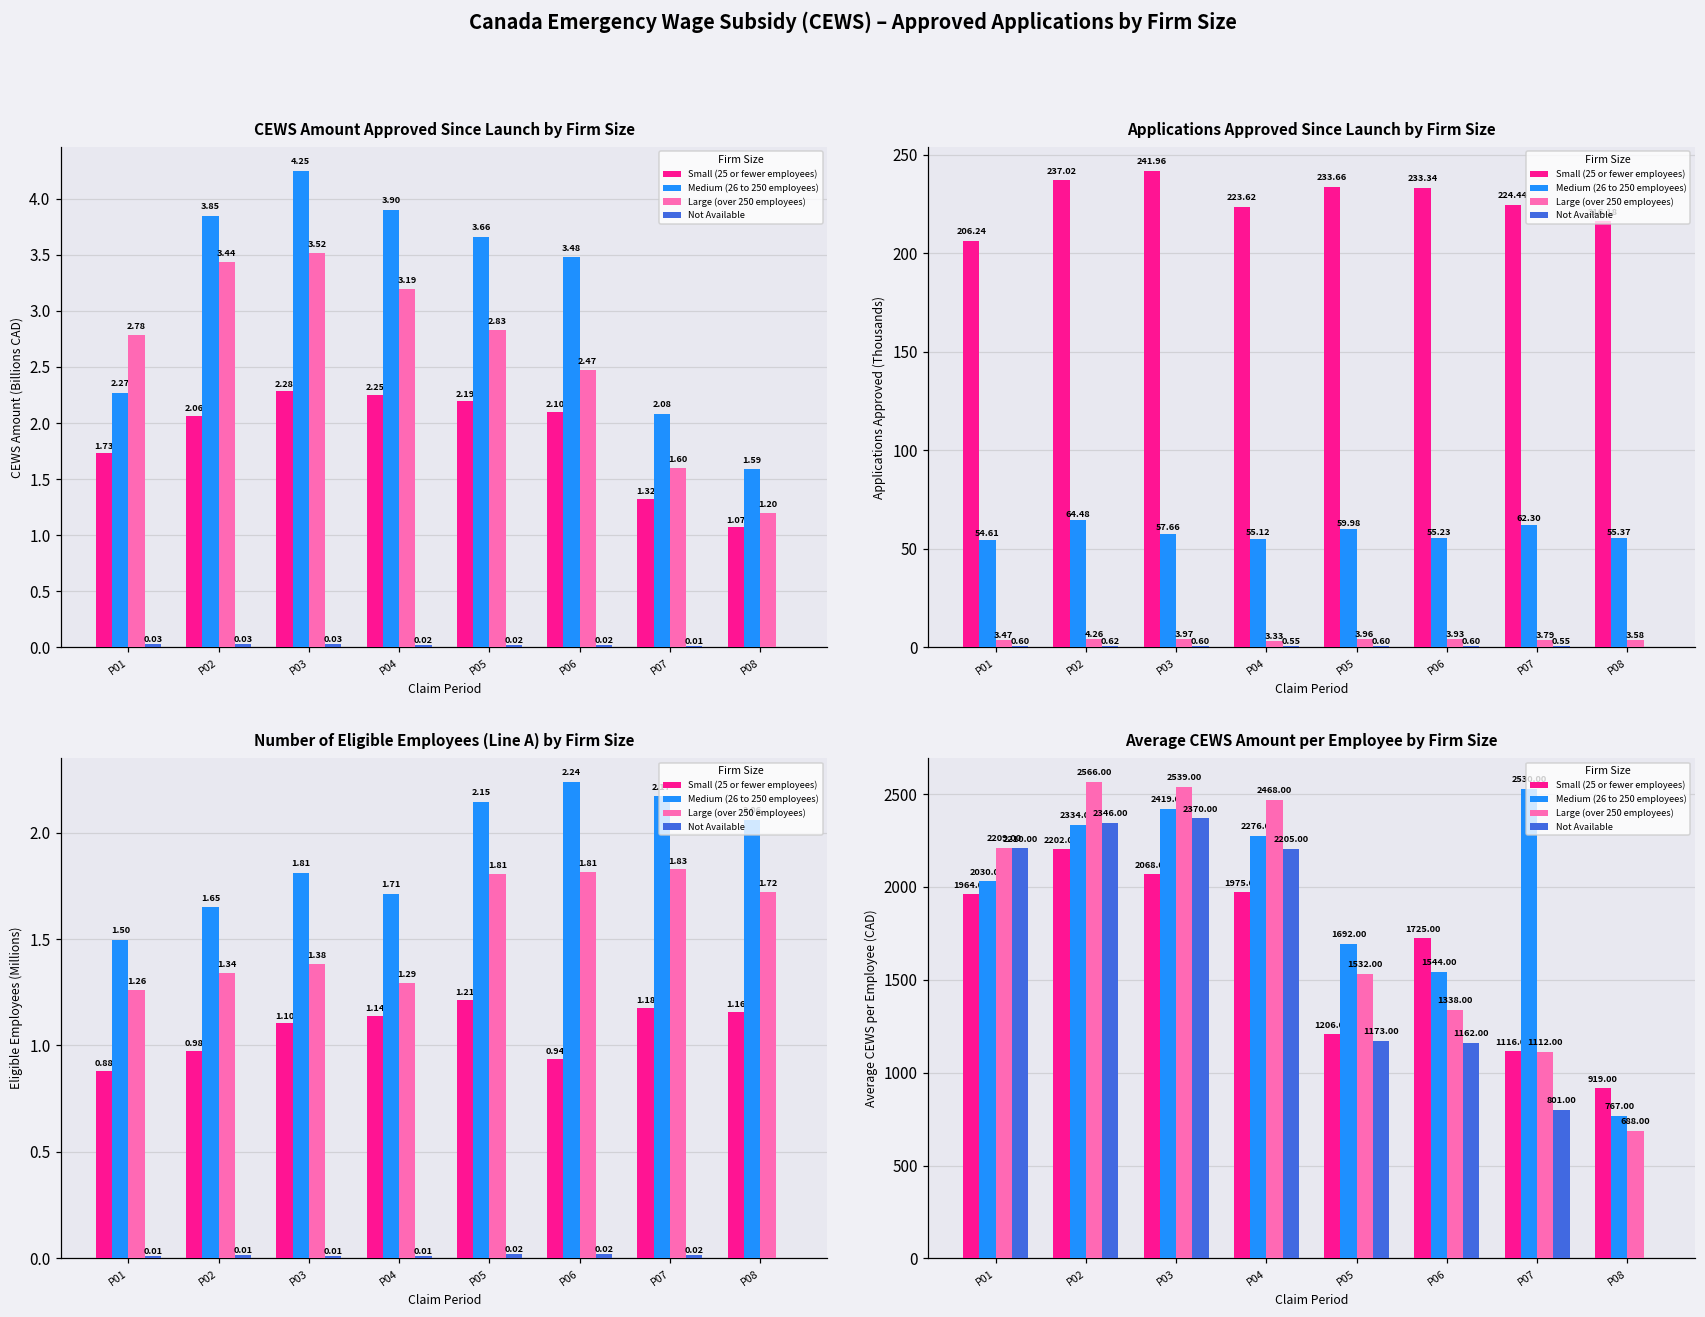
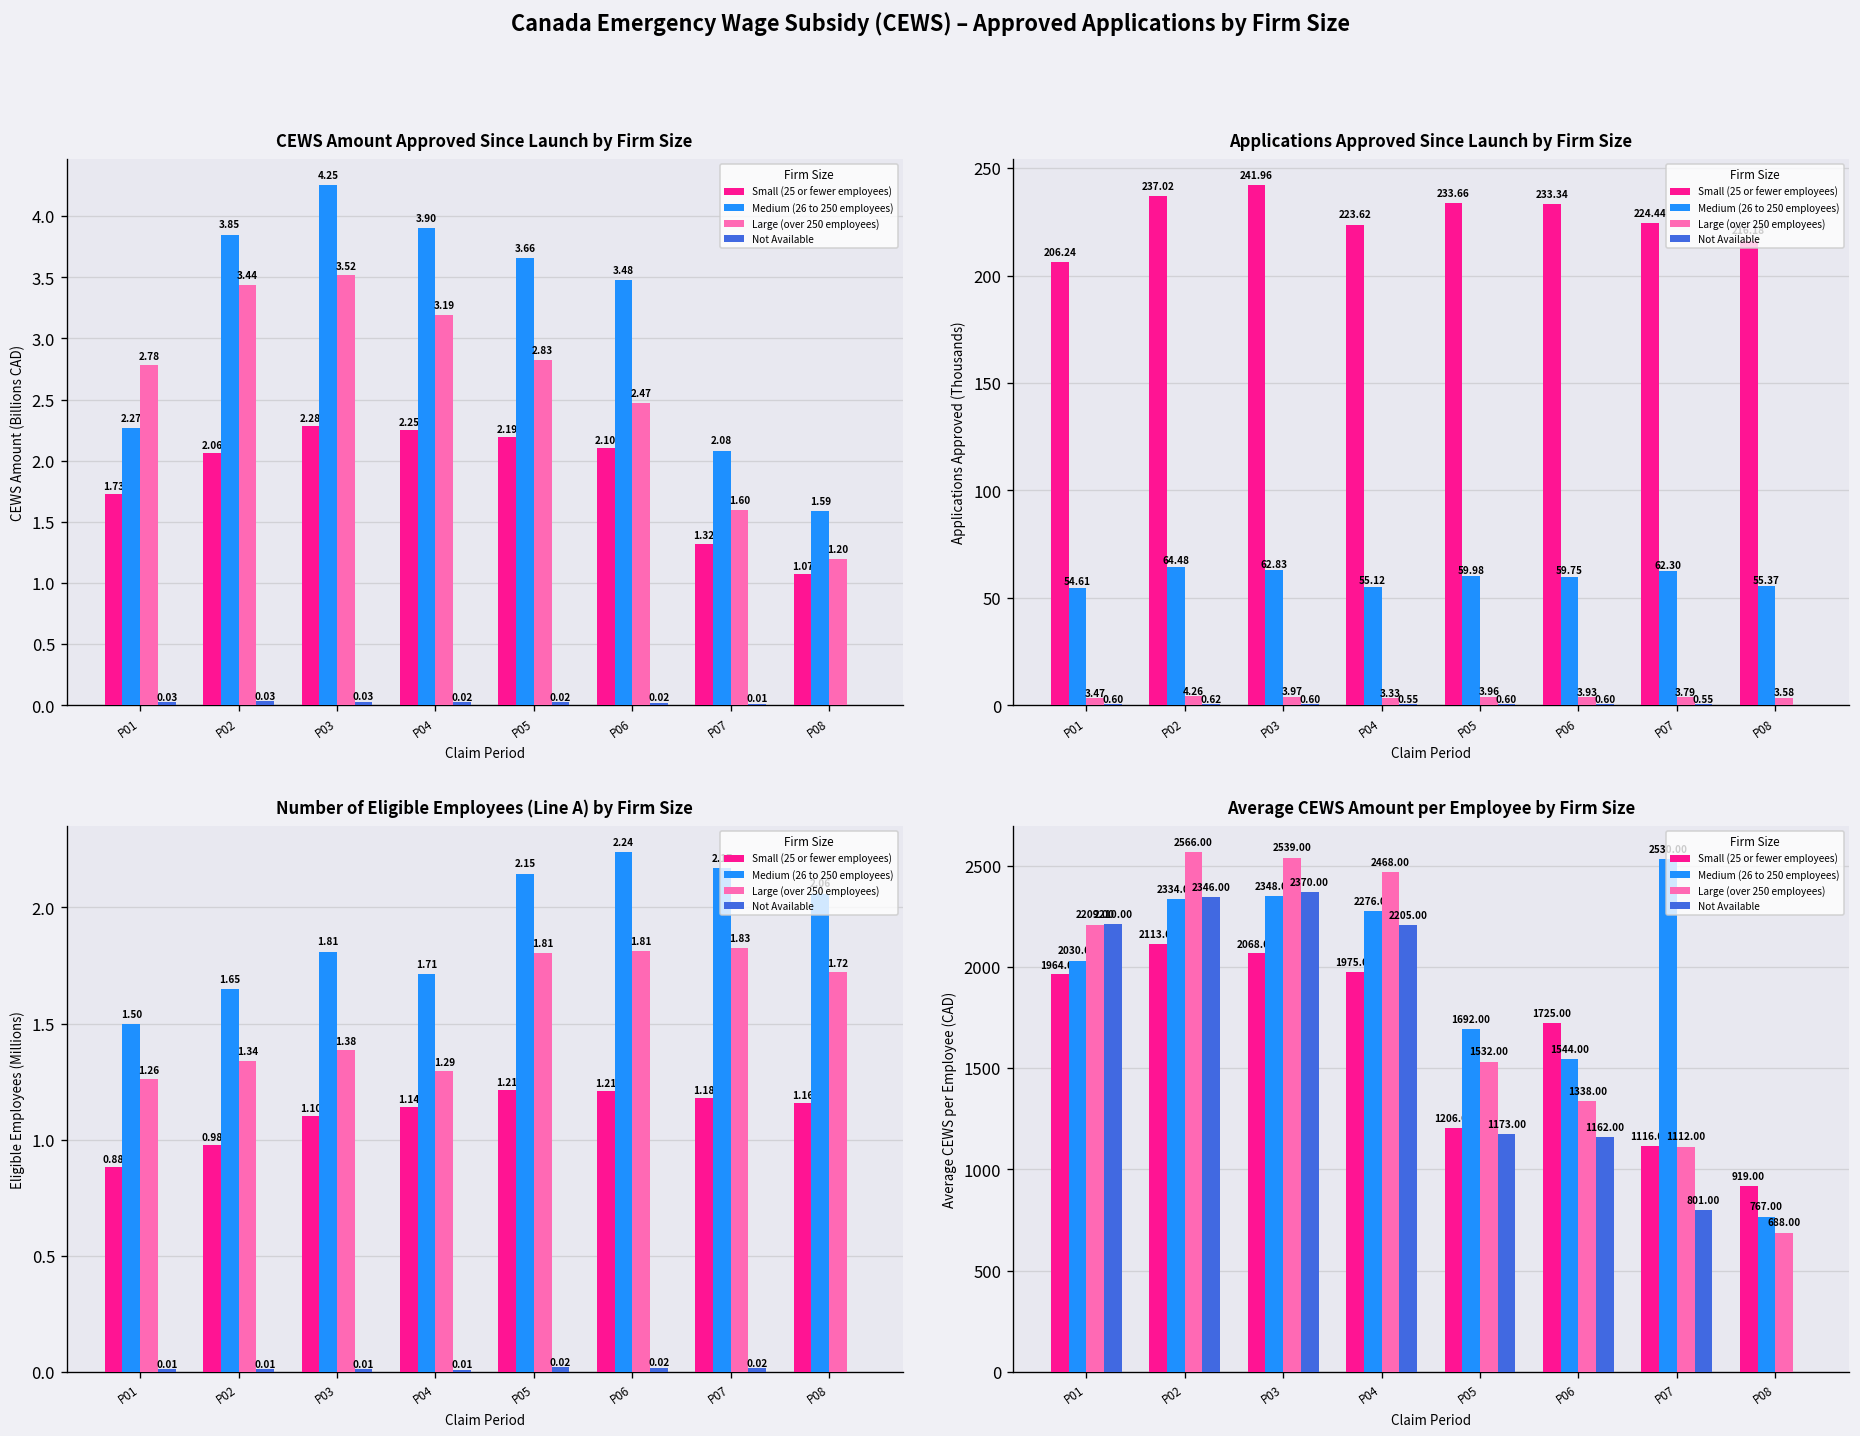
Applications Approved Since Launch by Firm Size, Medium (26 to 250 employees), P03: 57.66 -> 62.83
Applications Approved Since Launch by Firm Size, Medium (26 to 250 employees), P06: 55.23 -> 59.75
Number of Eligible Employees (Line A) by Firm Size, Small (25 or fewer employees), P06: 0.94 -> 1.21
Average CEWS Amount per Employee by Firm Size, Small (25 or fewer employees), P02: 2202.00 -> 2113.00
Average CEWS Amount per Employee by Firm Size, Medium (26 to 250 employees), P03: 2419.00 -> 2348.00
